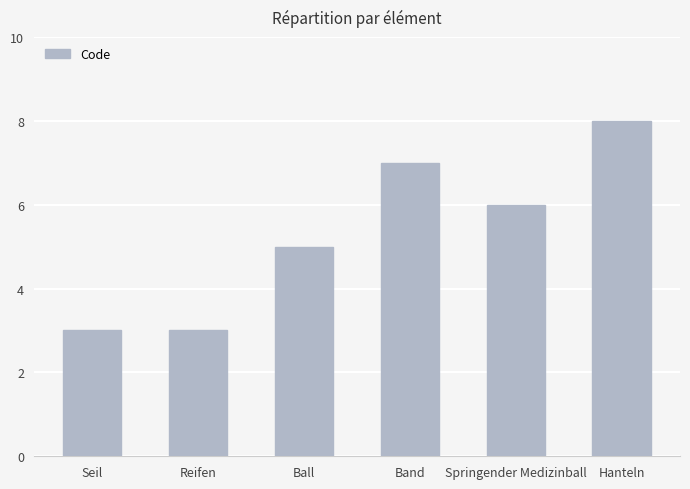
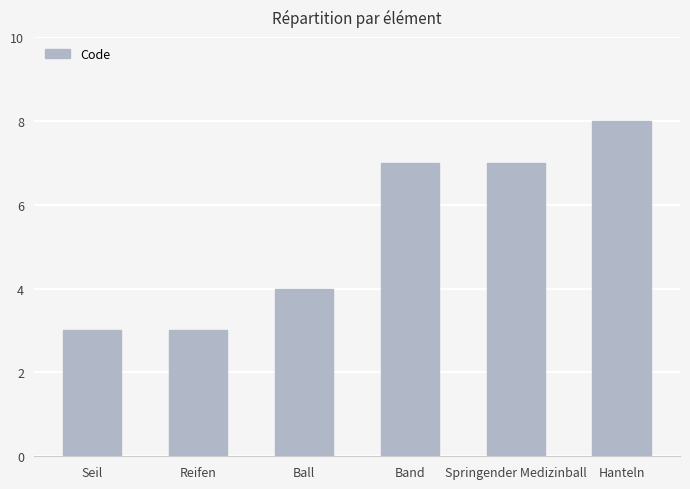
Ball: 5 -> 4
Springender Medizinball: 6 -> 7
